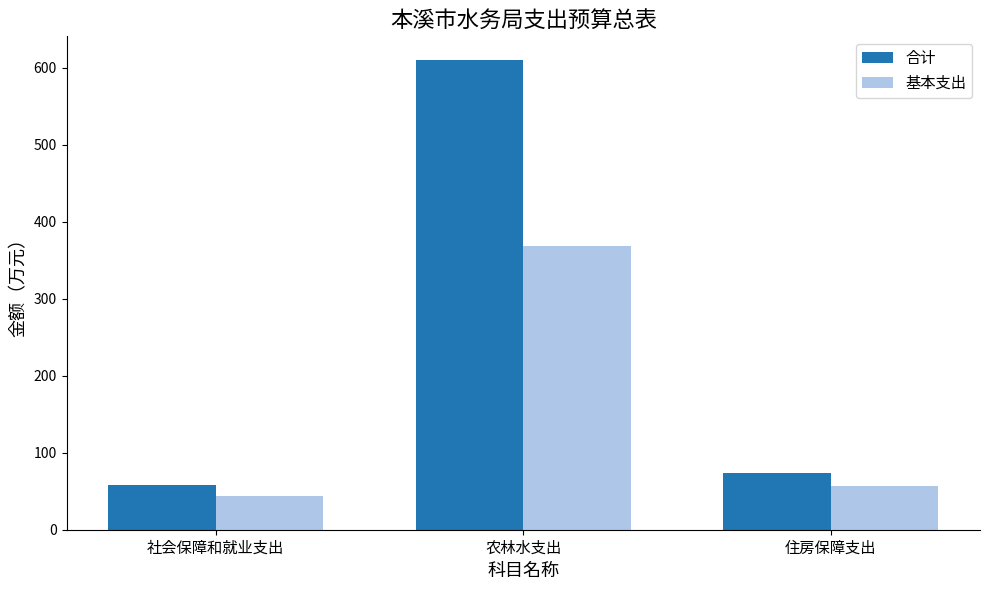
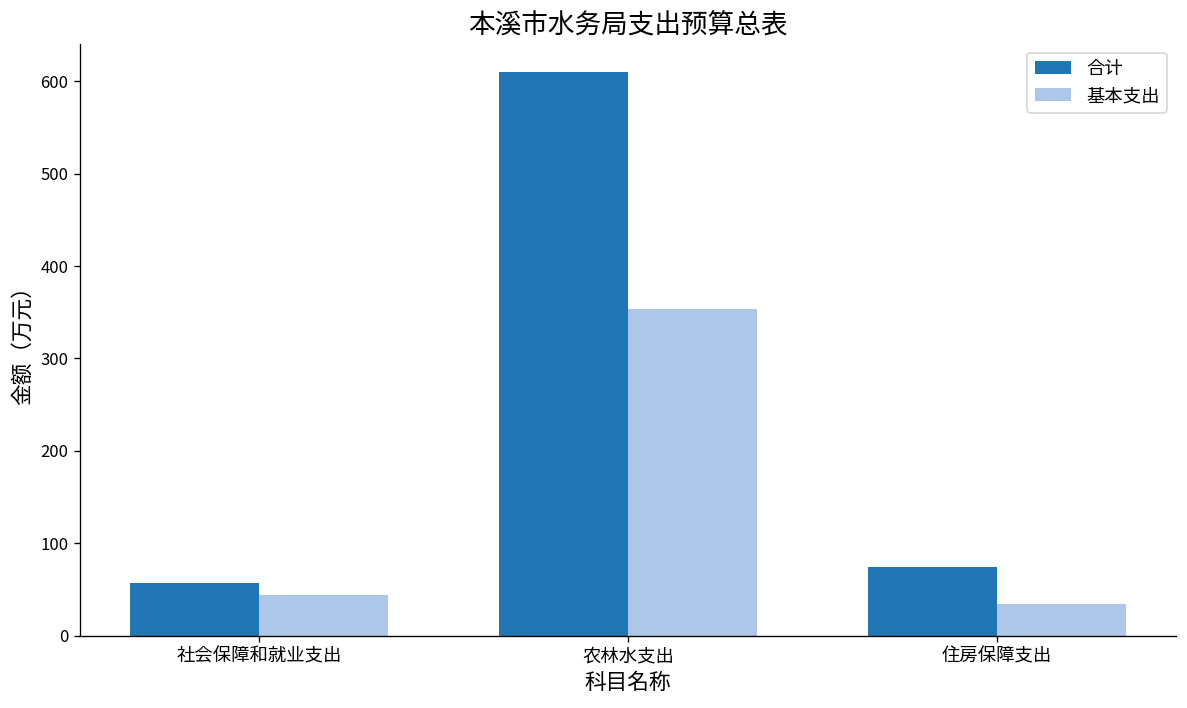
基本支出, 农林水支出: 370 -> 350
基本支出, 住房保障支出: 60 -> 30
